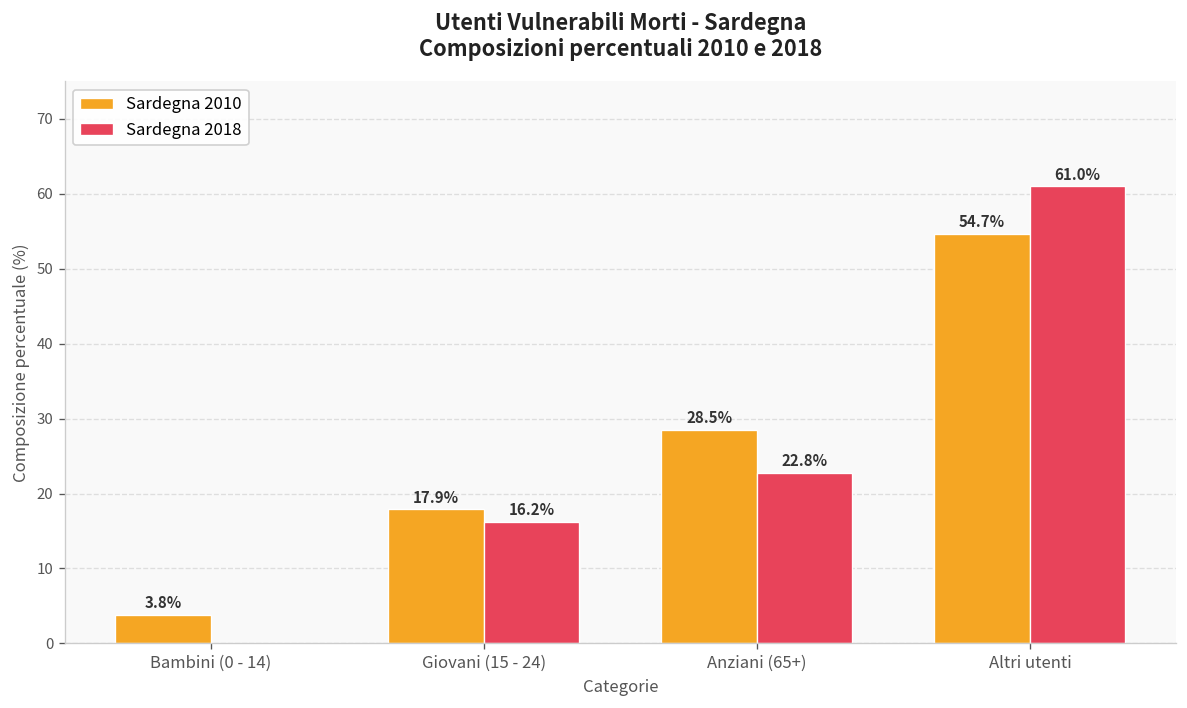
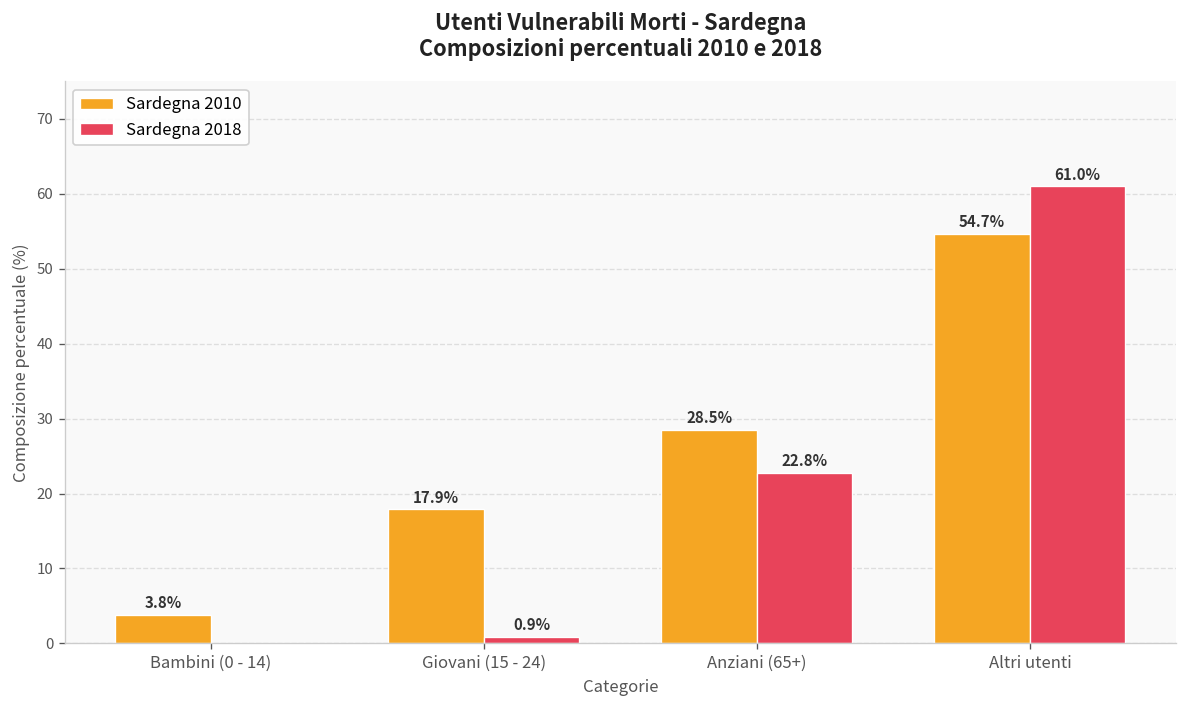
Sardegna 2018, Giovani (15 - 24): 16.2% -> 0.9%
